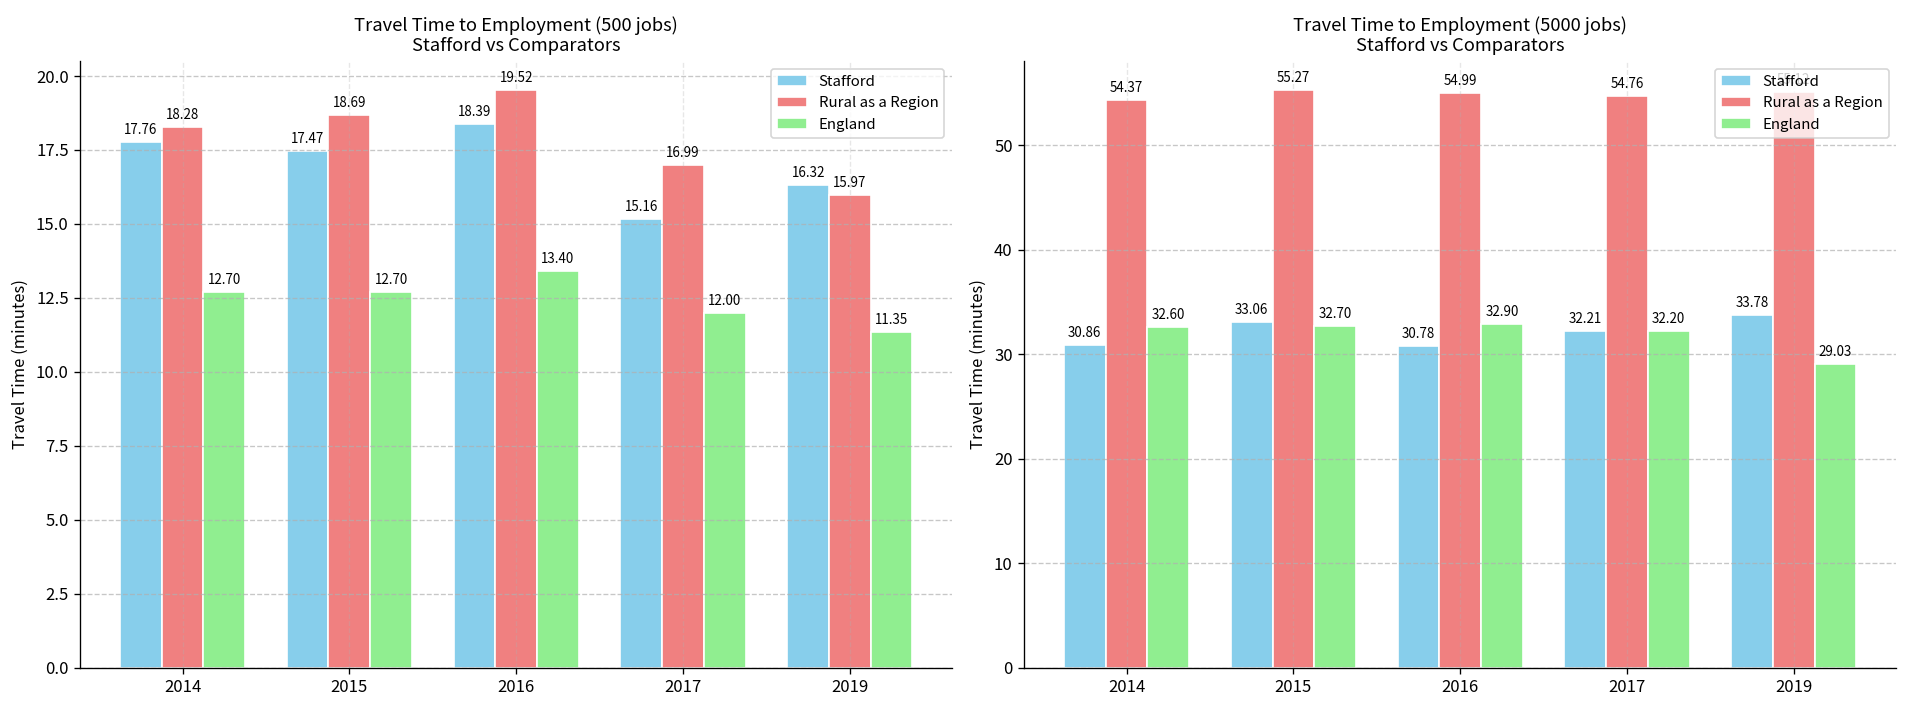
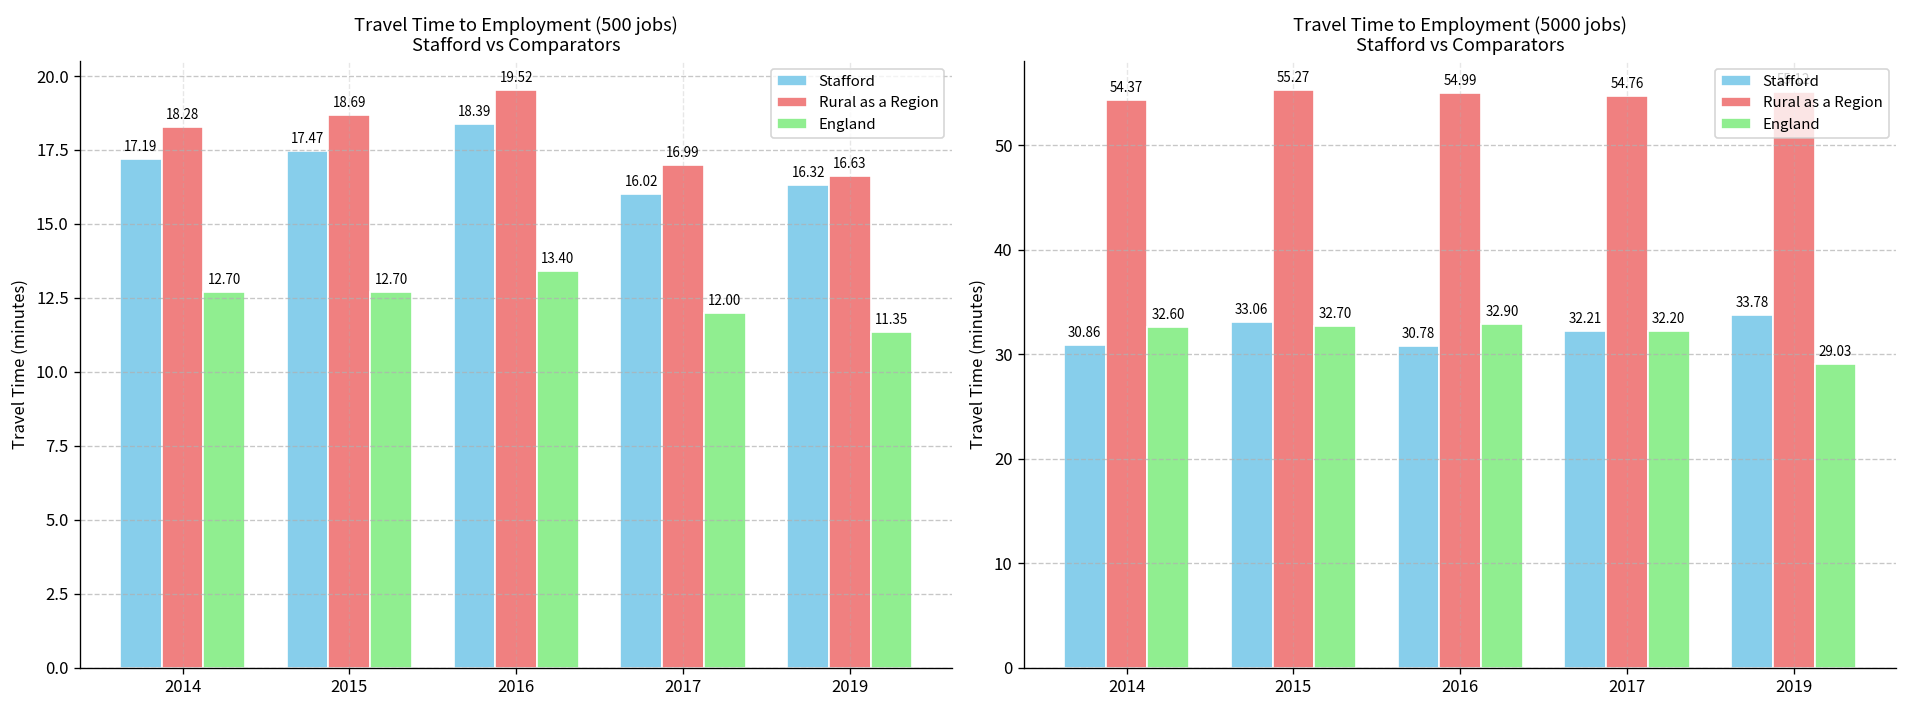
Travel Time to Employment (500 jobs) Stafford vs Comparators, Stafford, 2014: 17.76 -> 17.19
Travel Time to Employment (500 jobs) Stafford vs Comparators, Stafford, 2017: 15.16 -> 16.02
Travel Time to Employment (500 jobs) Stafford vs Comparators, Rural as a Region, 2019: 15.97 -> 16.63
